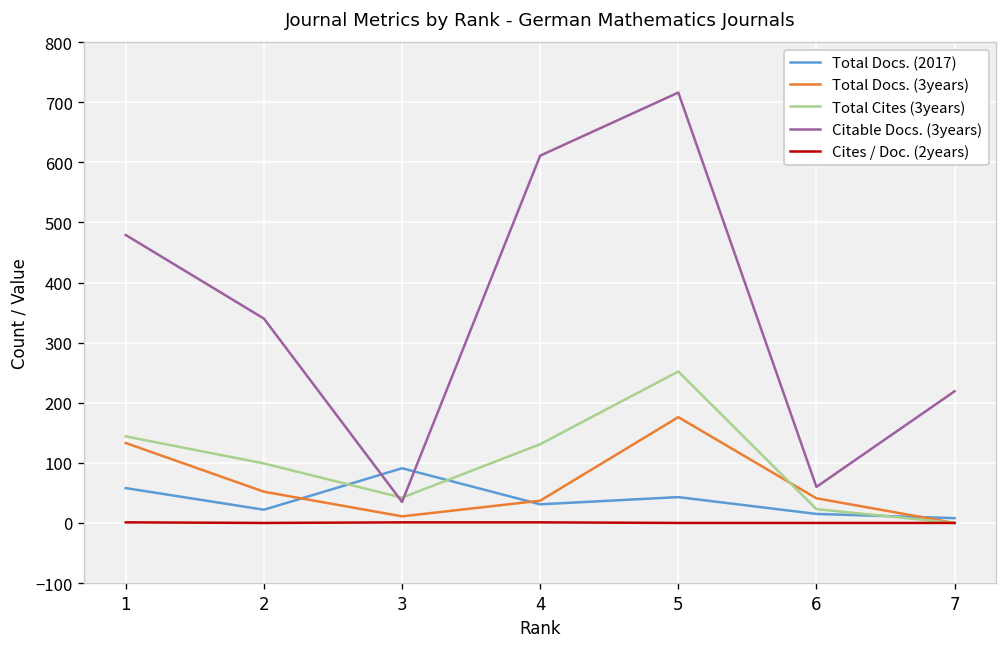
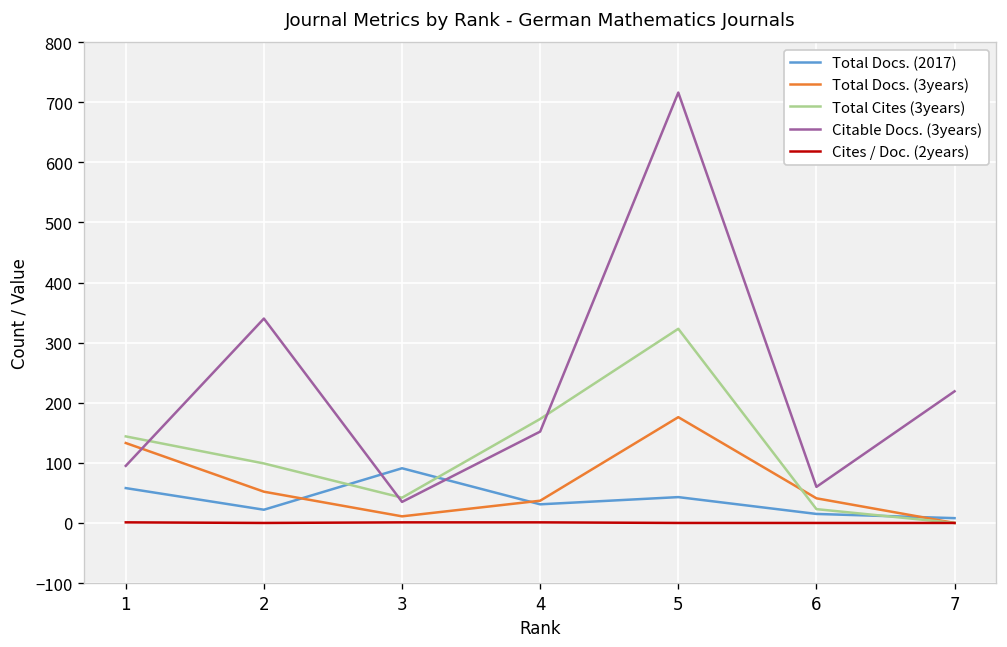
Citable Docs. (3years), 1: 480 -> 100
Total Cites (3years), 4: 130 -> 170
Citable Docs. (3years), 4: 610 -> 150
Total Cites (3years), 5: 250 -> 320
